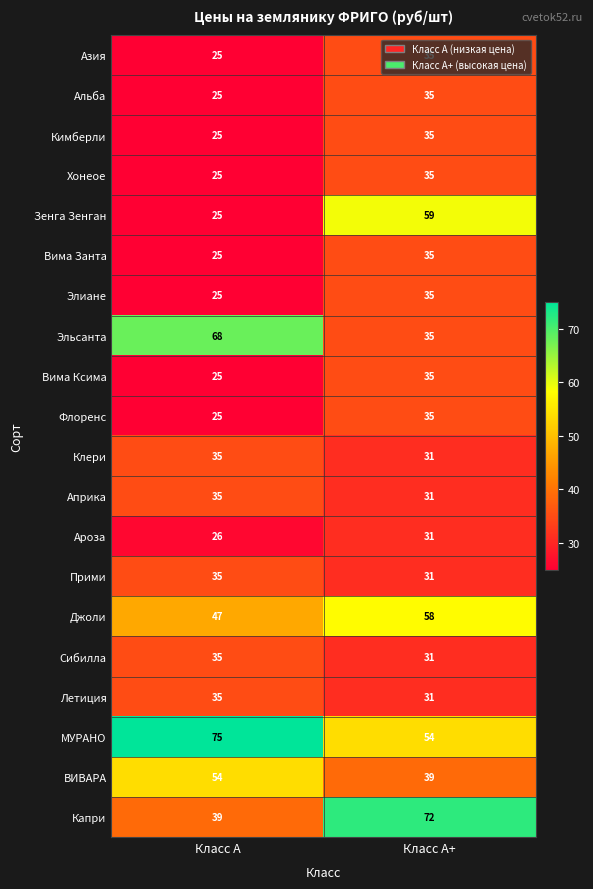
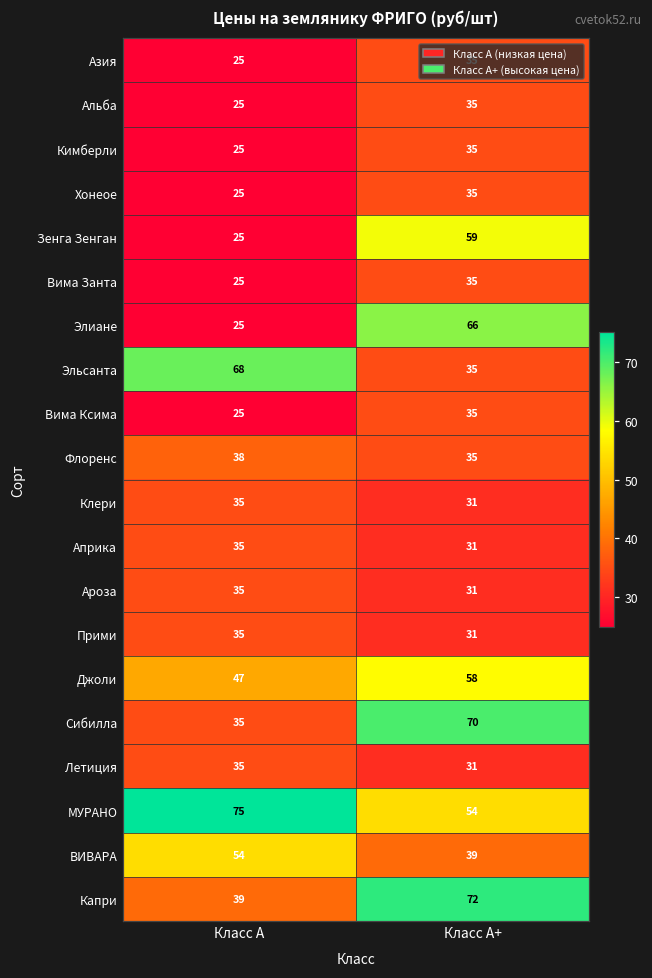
Элиане, Класс А+: 35 -> 66
Флоренс, Класс А: 25 -> 38
Ароза, Класс А: 26 -> 35
Сибилла, Класс А+: 31 -> 70
